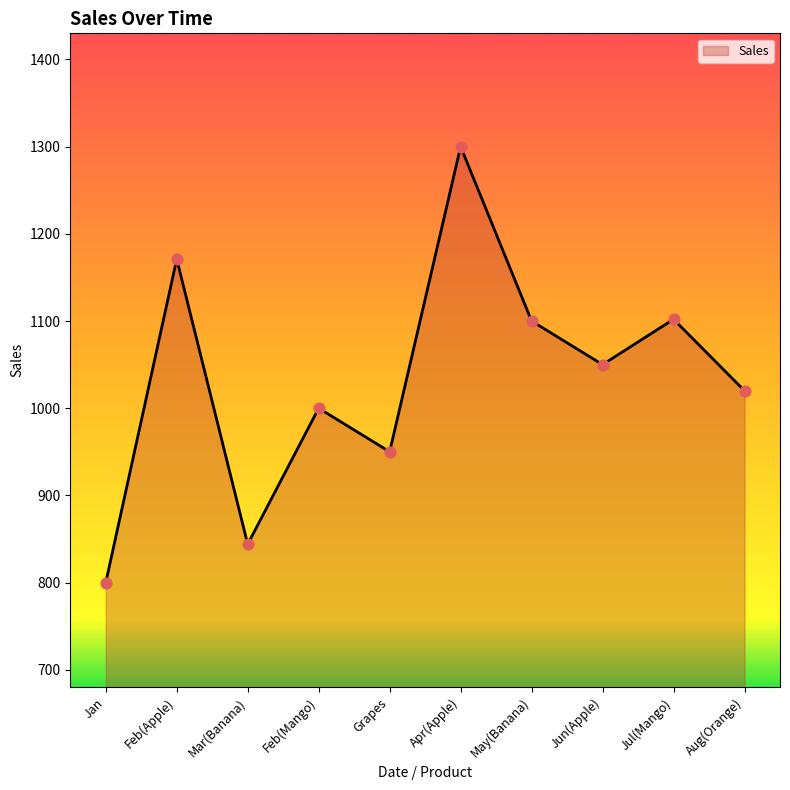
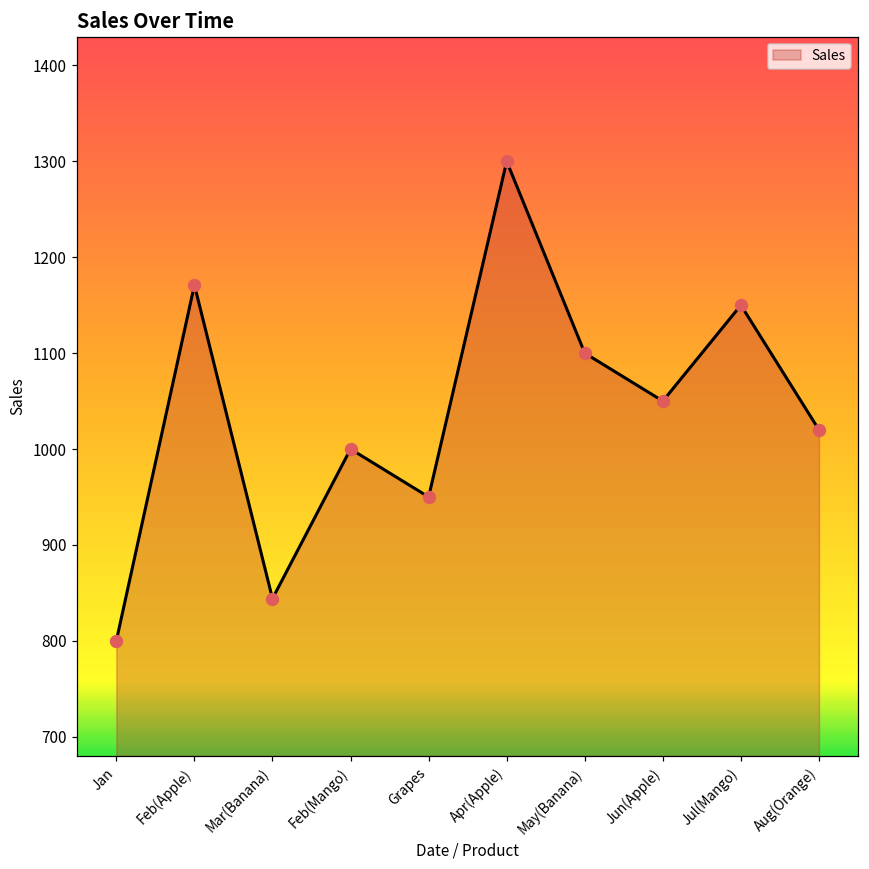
Jul(Mango): 1100 -> 1150
